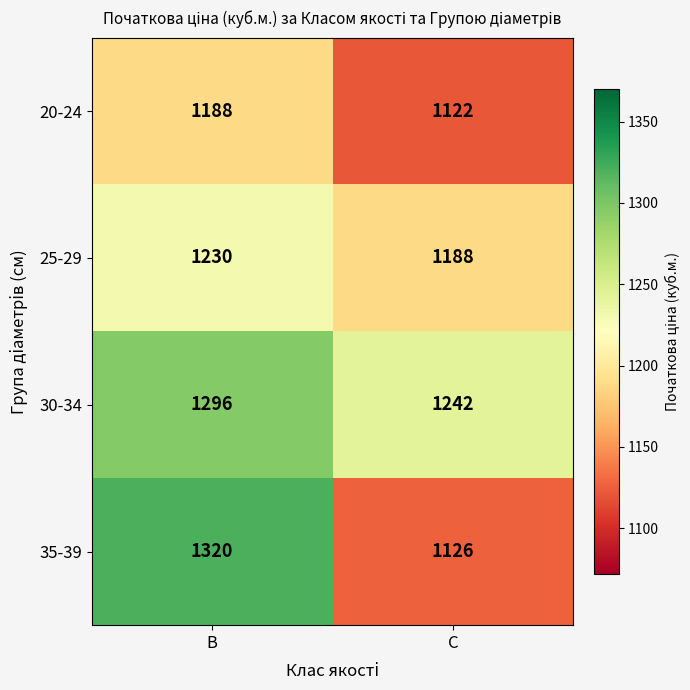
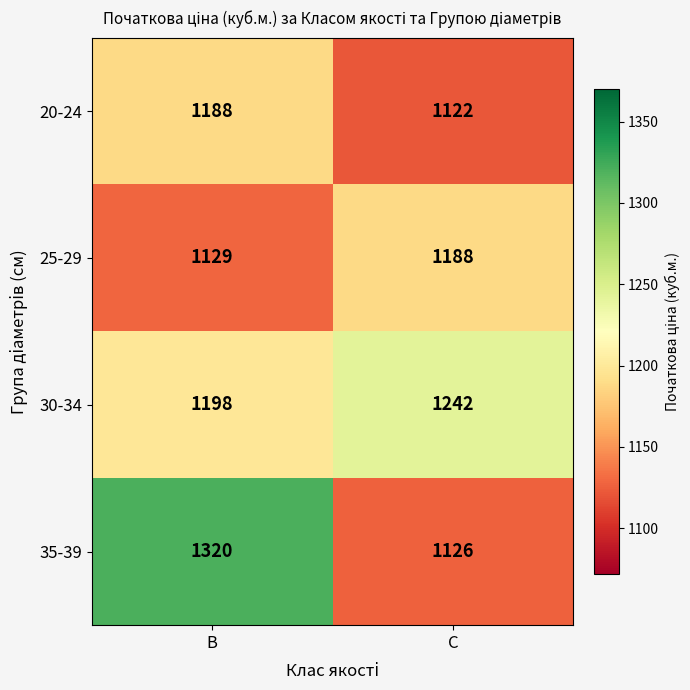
25-29, B: 1230 -> 1129
30-34, B: 1296 -> 1198
